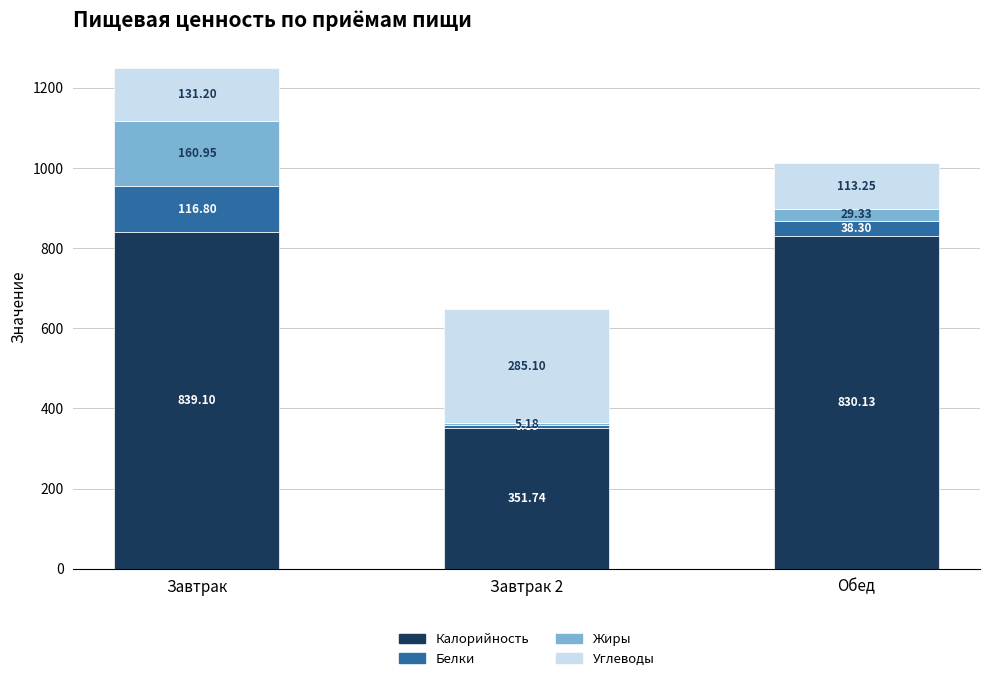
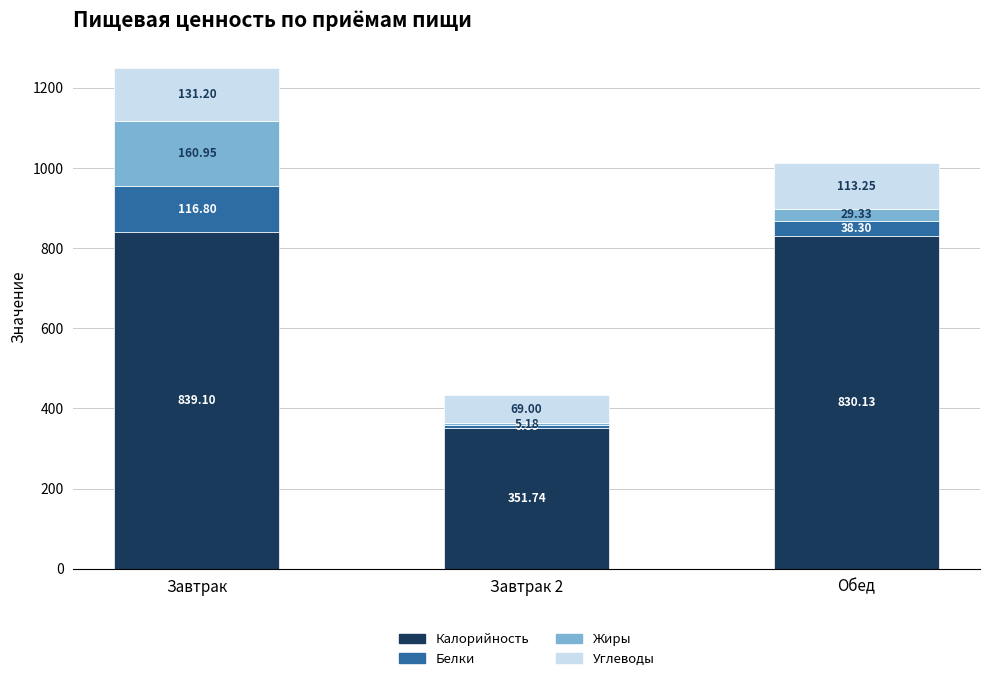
Углеводы, Завтрак 2: 285.10 -> 69.00
